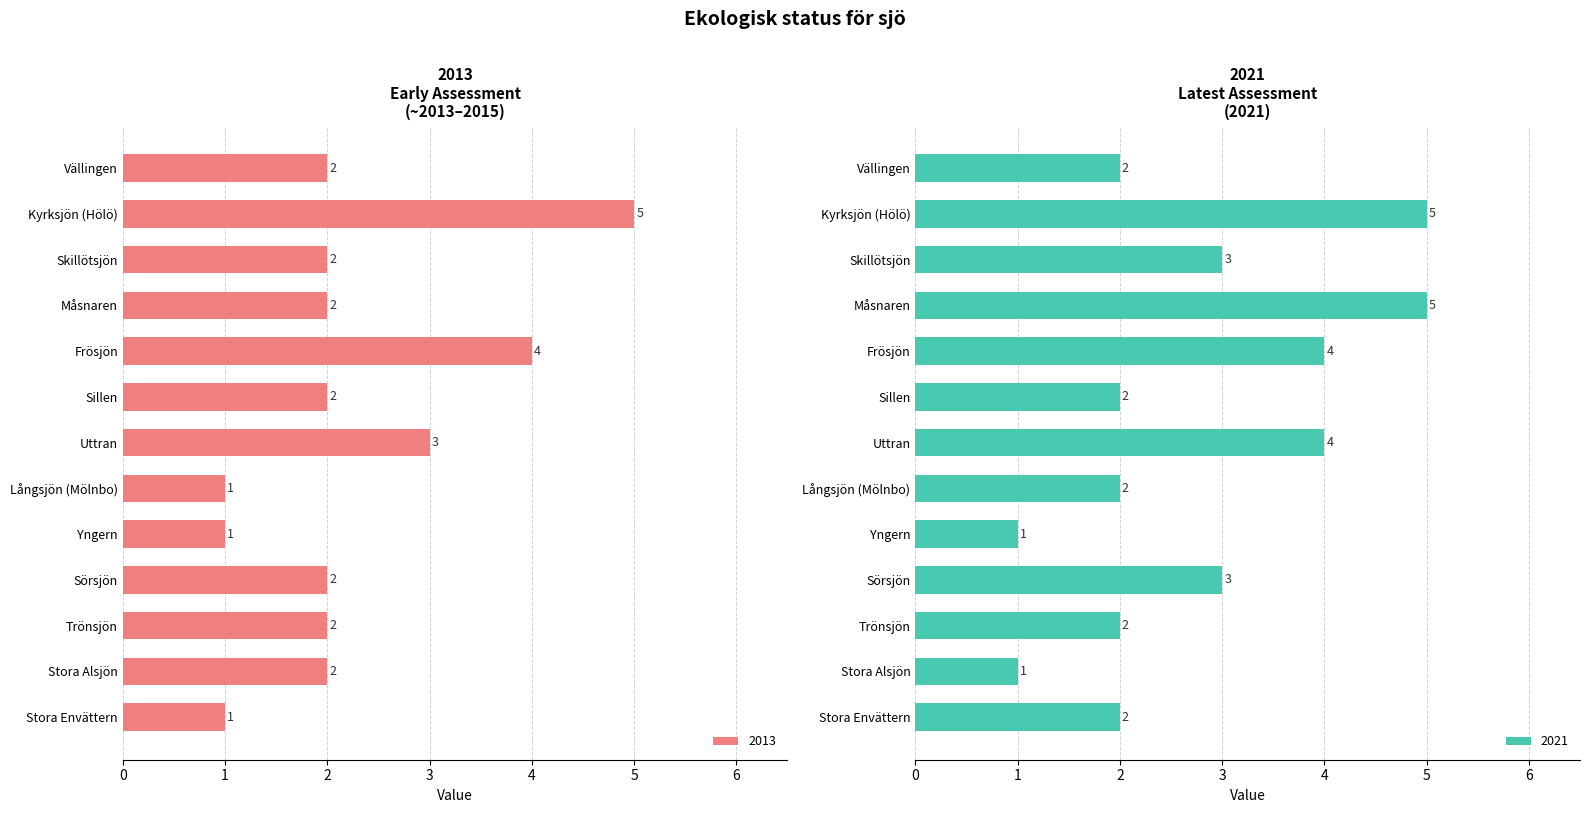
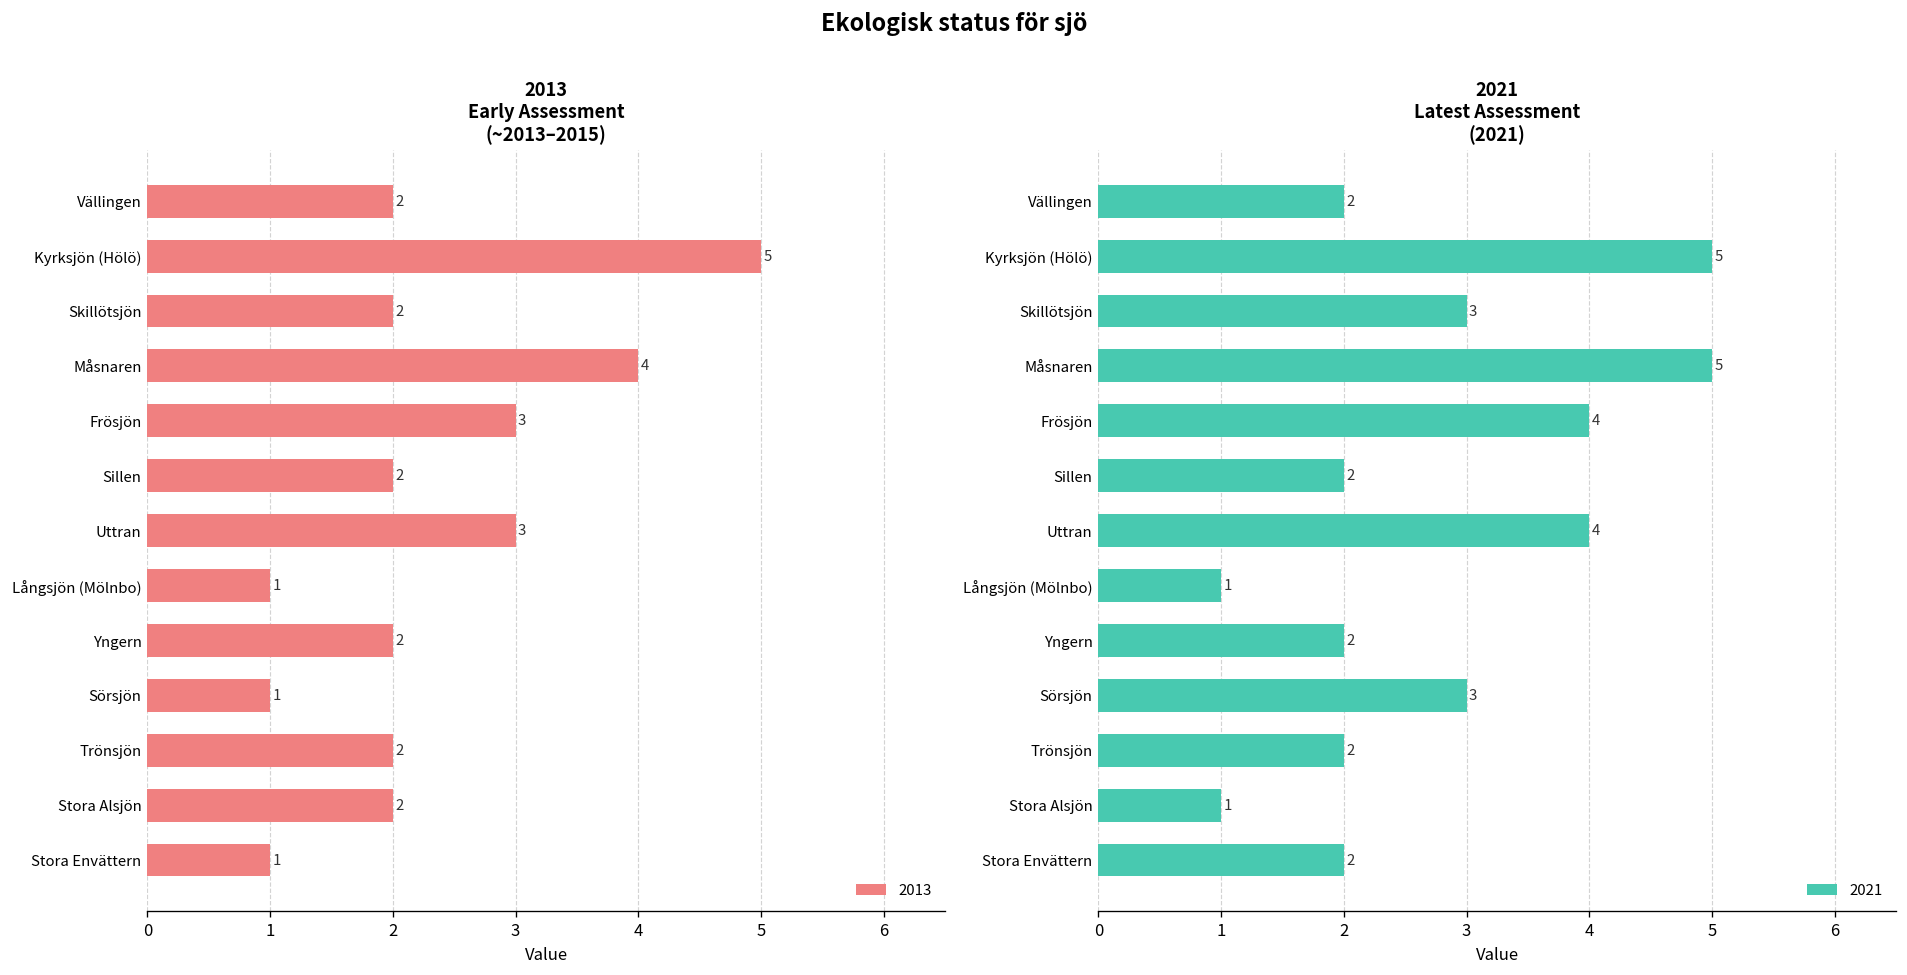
2013 Early Assessment (~2013–2015), Måsnaren: 2 -> 4
2013 Early Assessment (~2013–2015), Frösjön: 4 -> 3
2013 Early Assessment (~2013–2015), Yngern: 1 -> 2
2013 Early Assessment (~2013–2015), Sörsjön: 2 -> 1
2021 Latest Assessment (2021), Långsjön (Mölnbo): 2 -> 1
2021 Latest Assessment (2021), Yngern: 1 -> 2
